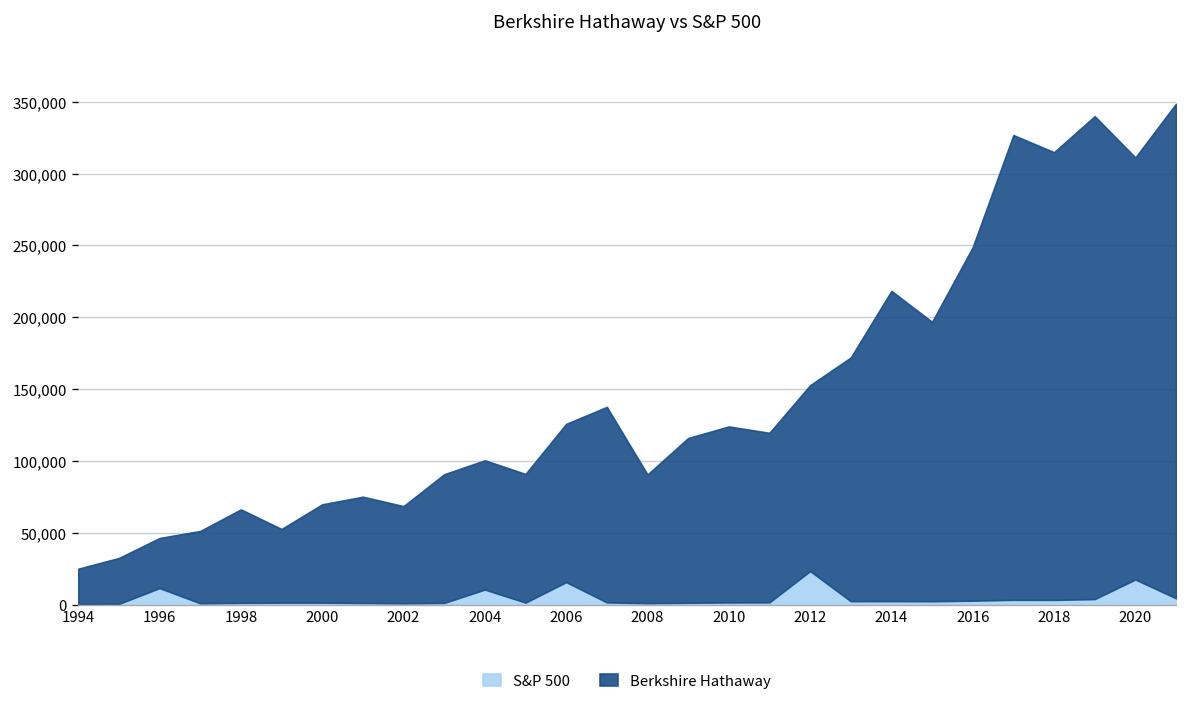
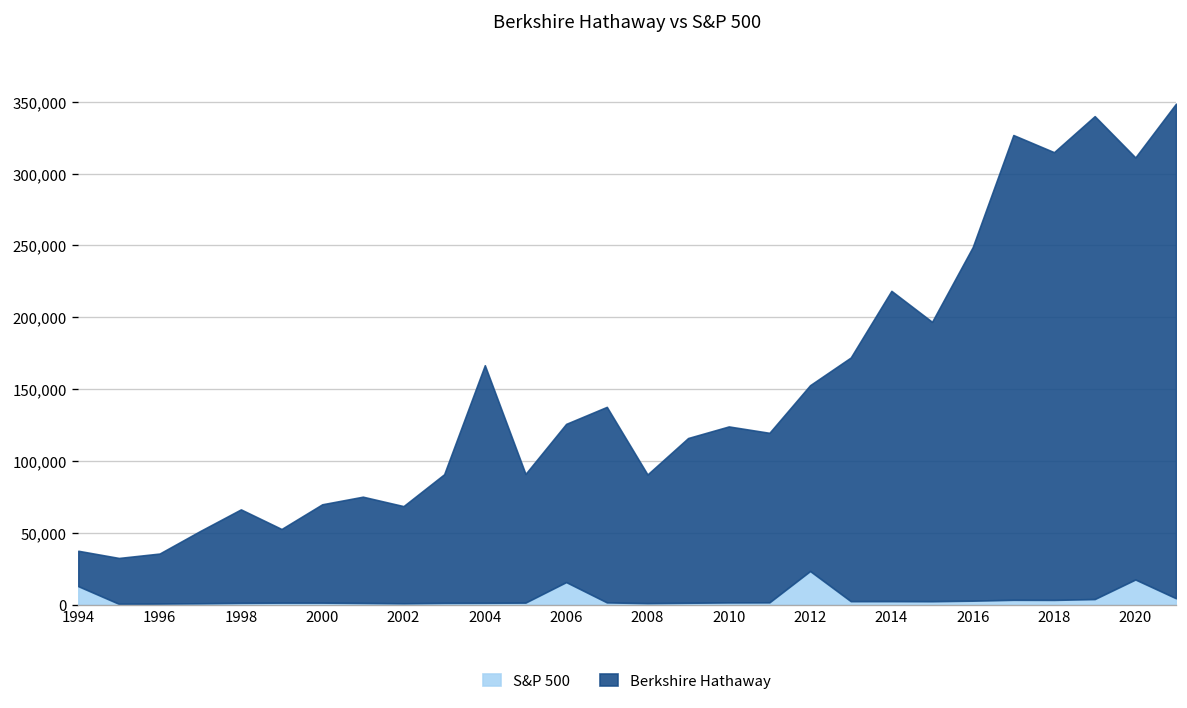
S&P 500, 1994: 0 -> 13,000
S&P 500, 1996: 12,000 -> 1,000
S&P 500, 2004: 11,000 -> 1,000
Berkshire Hathaway, 2004: 90,000 -> 165,000
